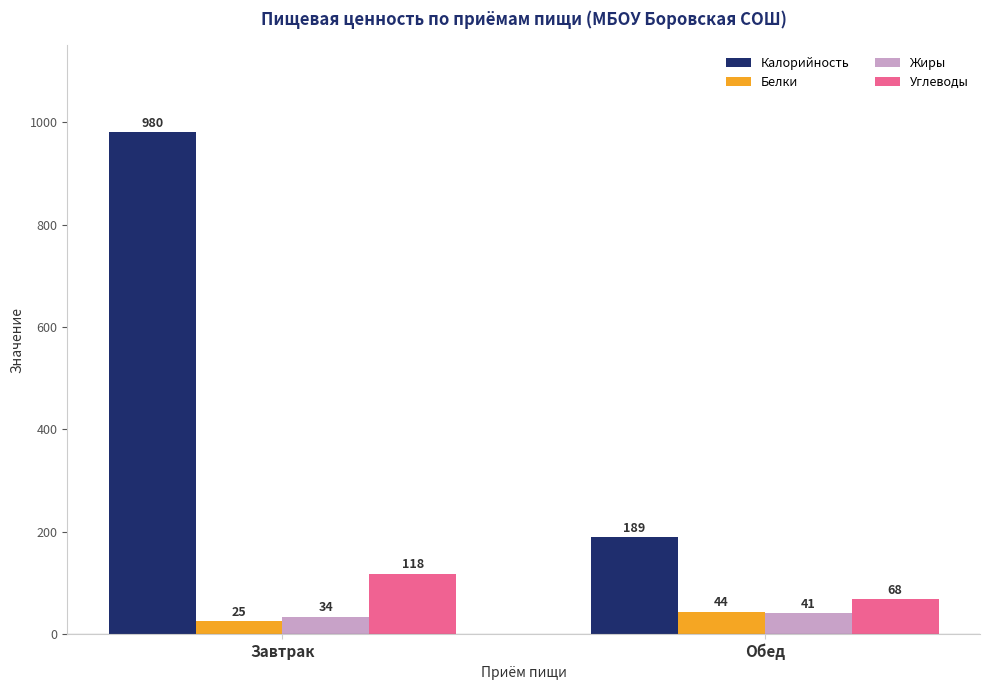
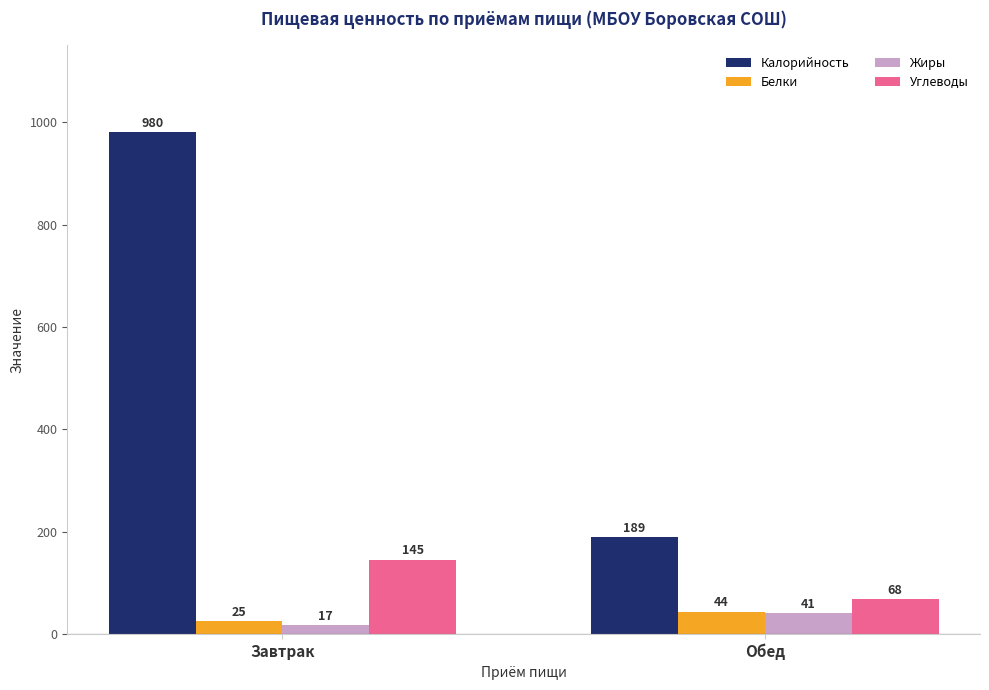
Жиры, Завтрак: 34 -> 17
Углеводы, Завтрак: 118 -> 145
